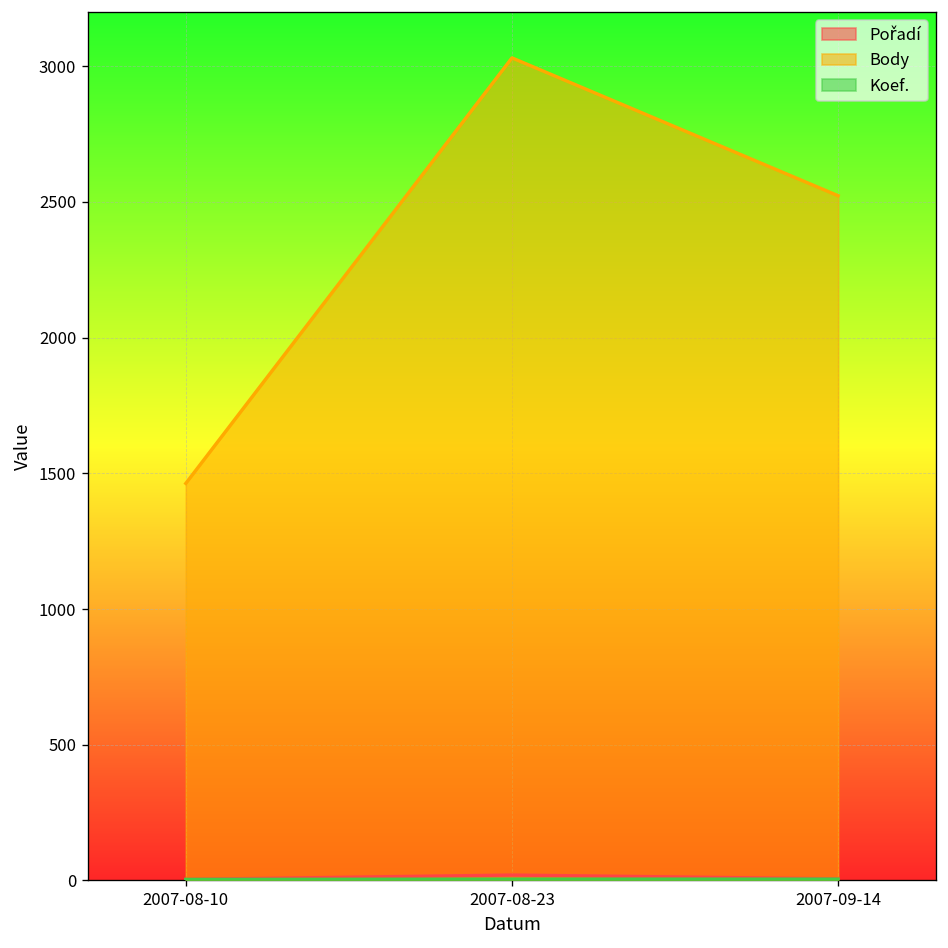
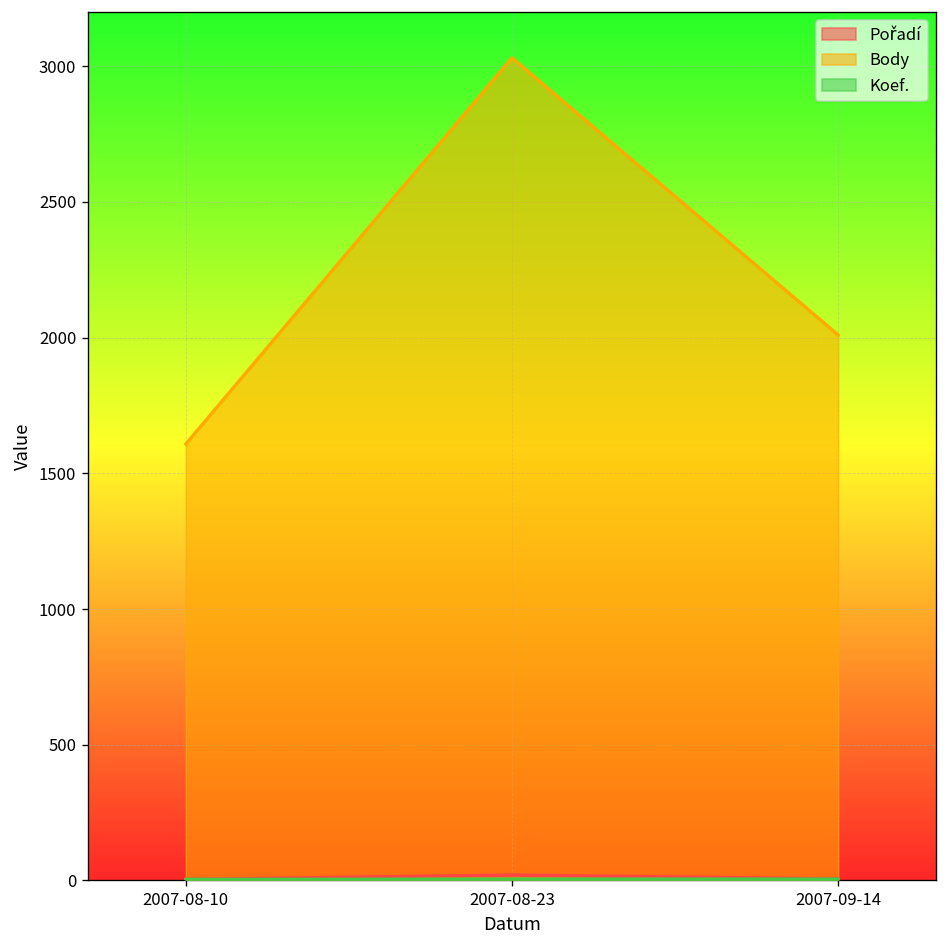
Body, 2007-08-10: 1460 -> 1610
Body, 2007-09-14: 2520 -> 2010
